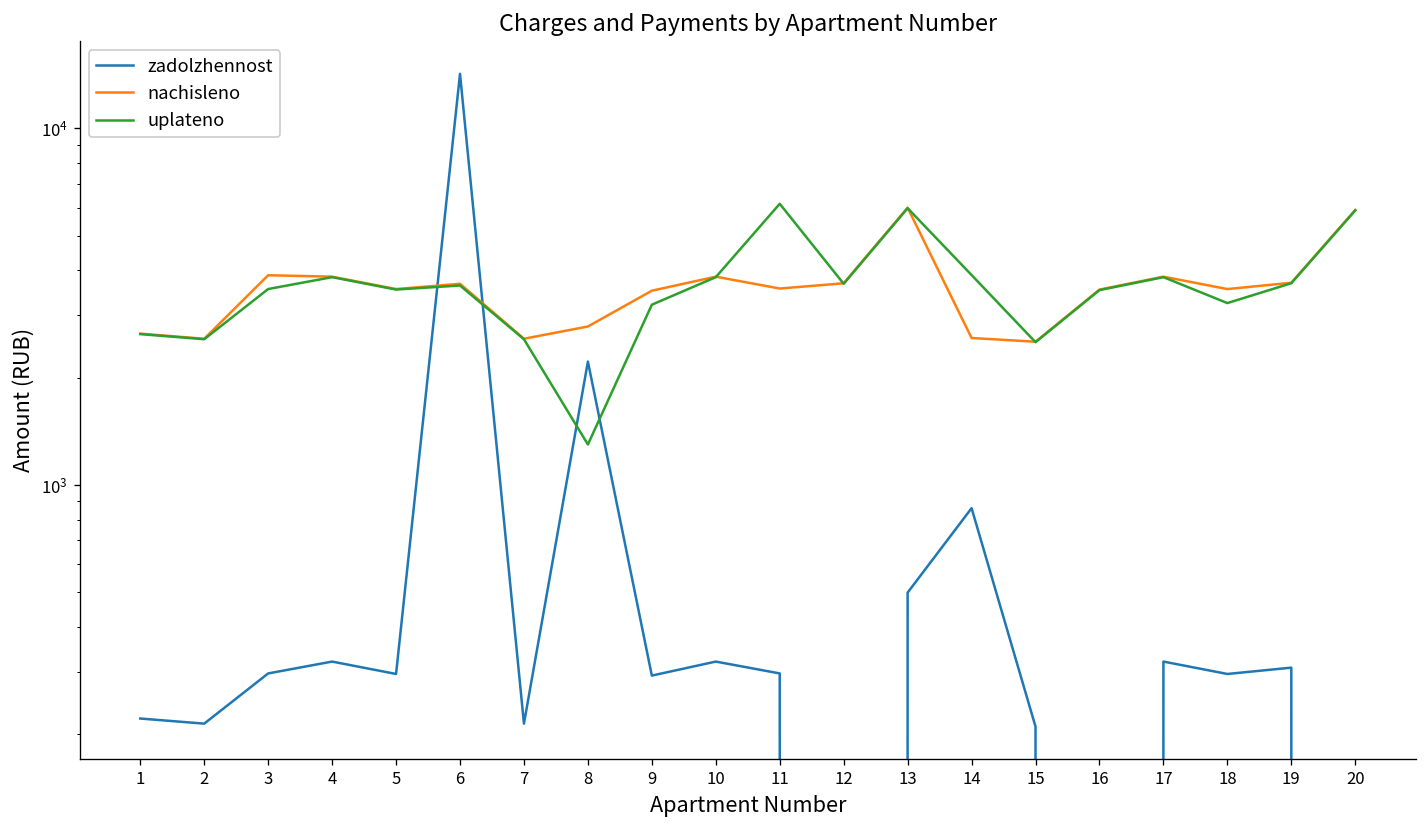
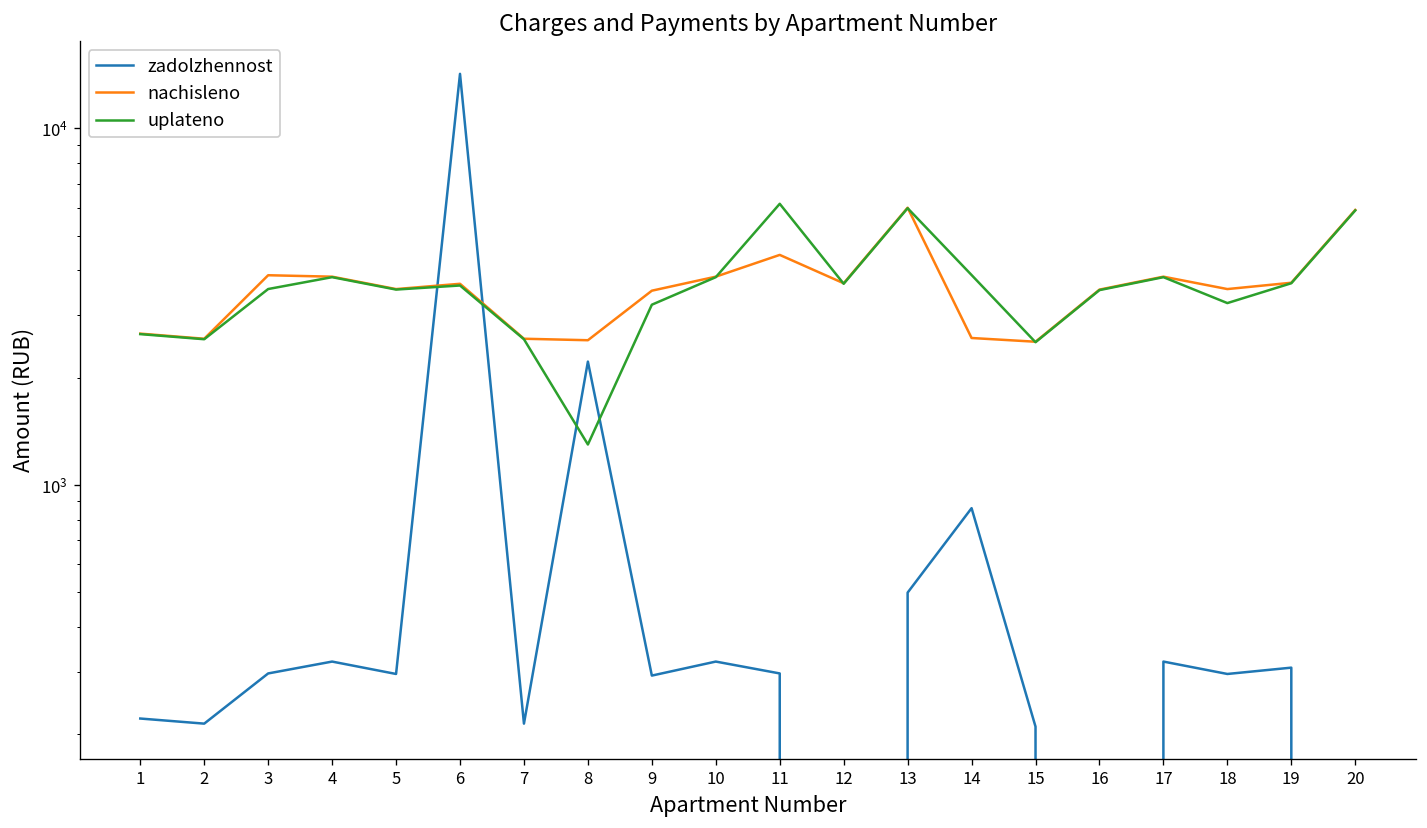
nachisleno, 8: 2800 -> 2500
nachisleno, 11: 3600 -> 4400
